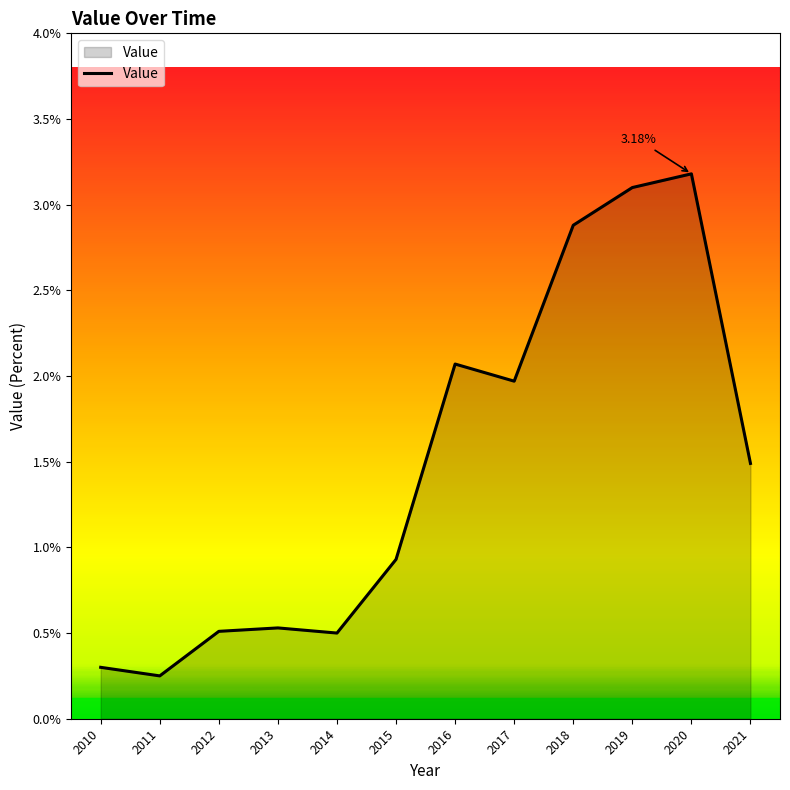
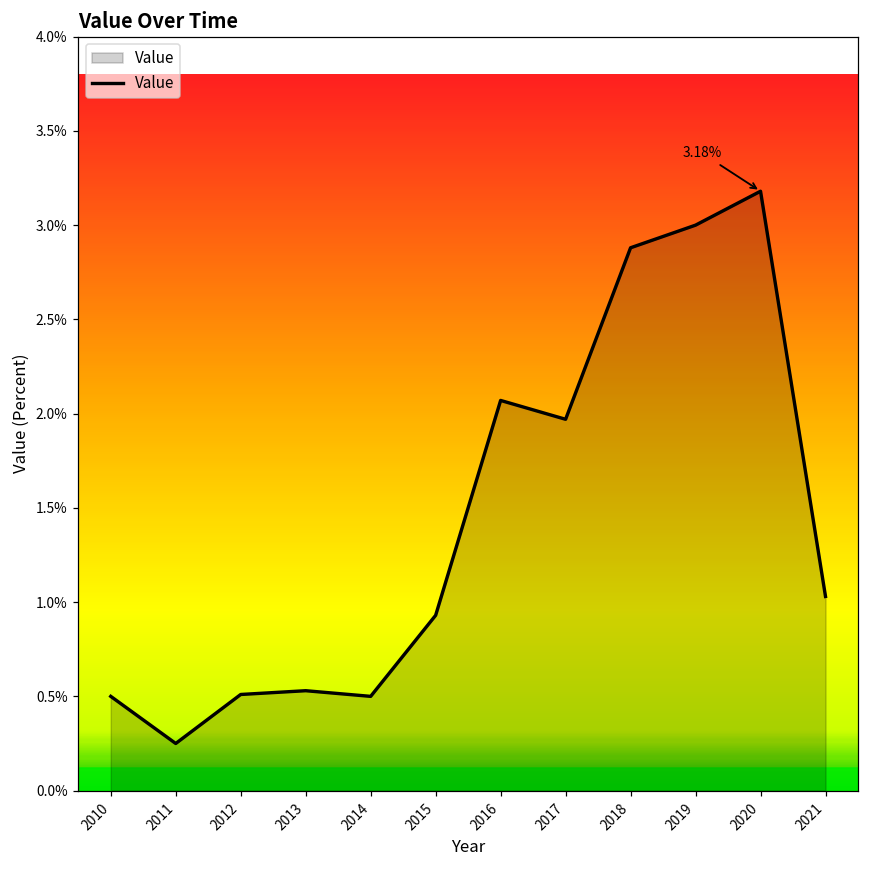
2010: 0.3% -> 0.5%
2019: 3.1% -> 3.0%
2021: 1.49% -> 1.03%
